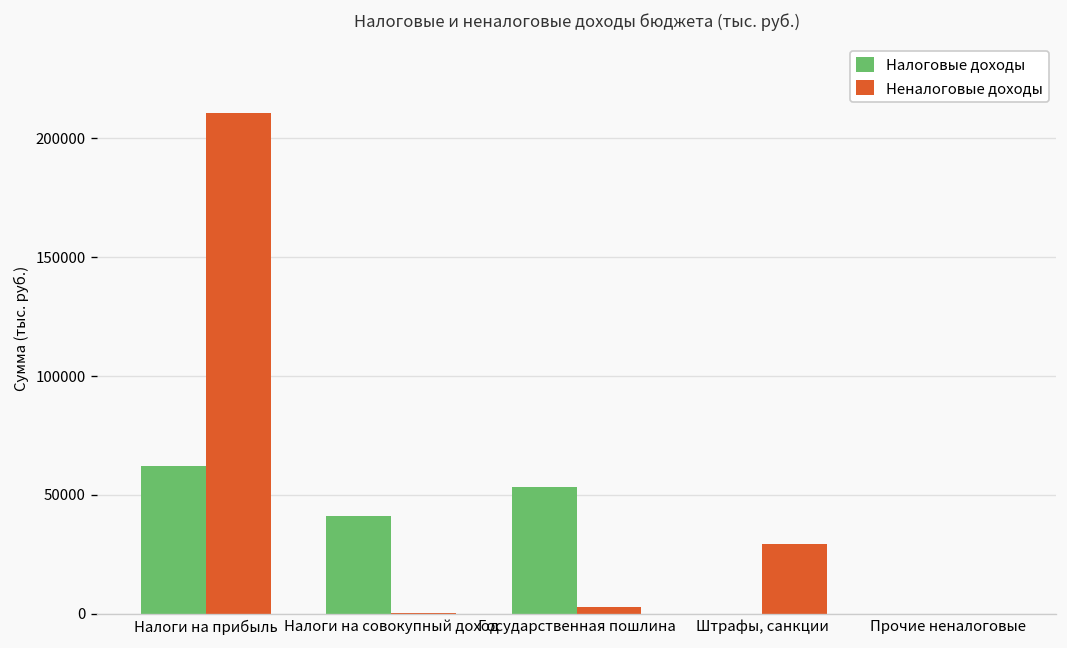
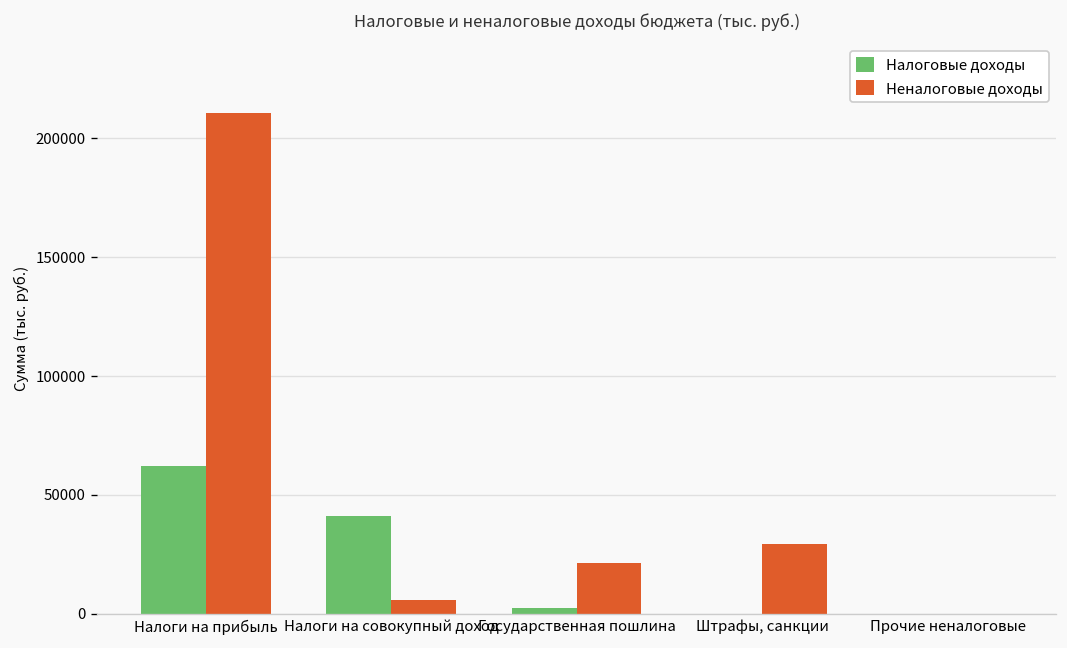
Неналоговые доходы, Налоги на совокупный доход: 1000 -> 6000
Налоговые доходы, Государственная пошлина: 53000 -> 2000
Неналоговые доходы, Государственная пошлина: 3000 -> 21000
